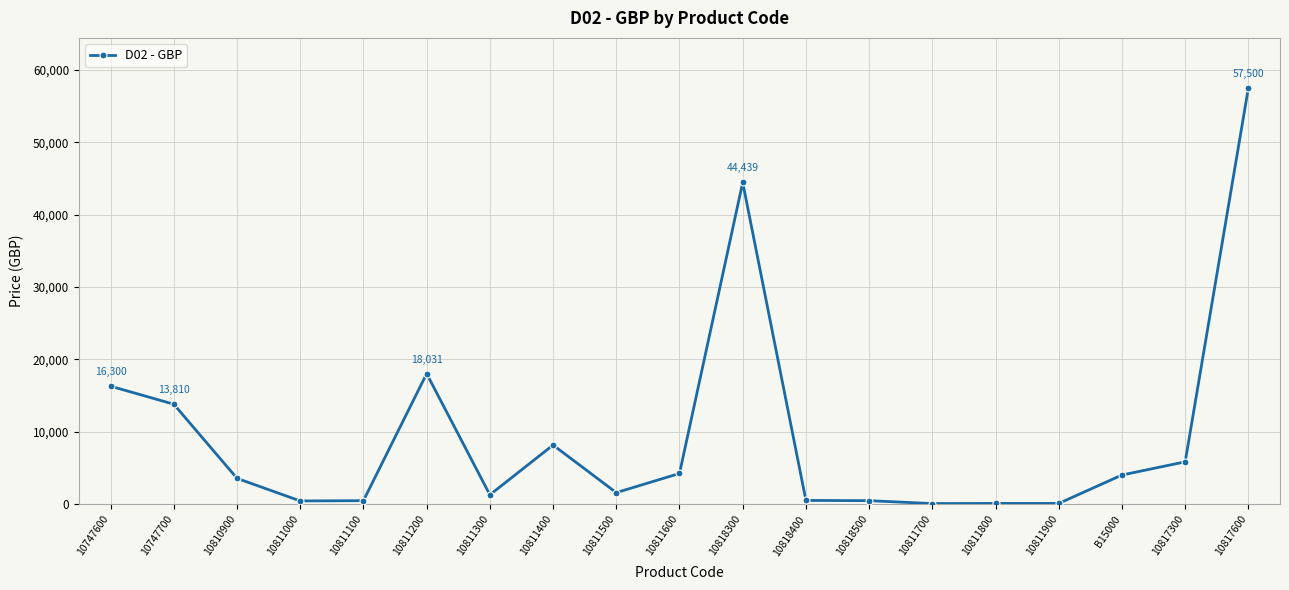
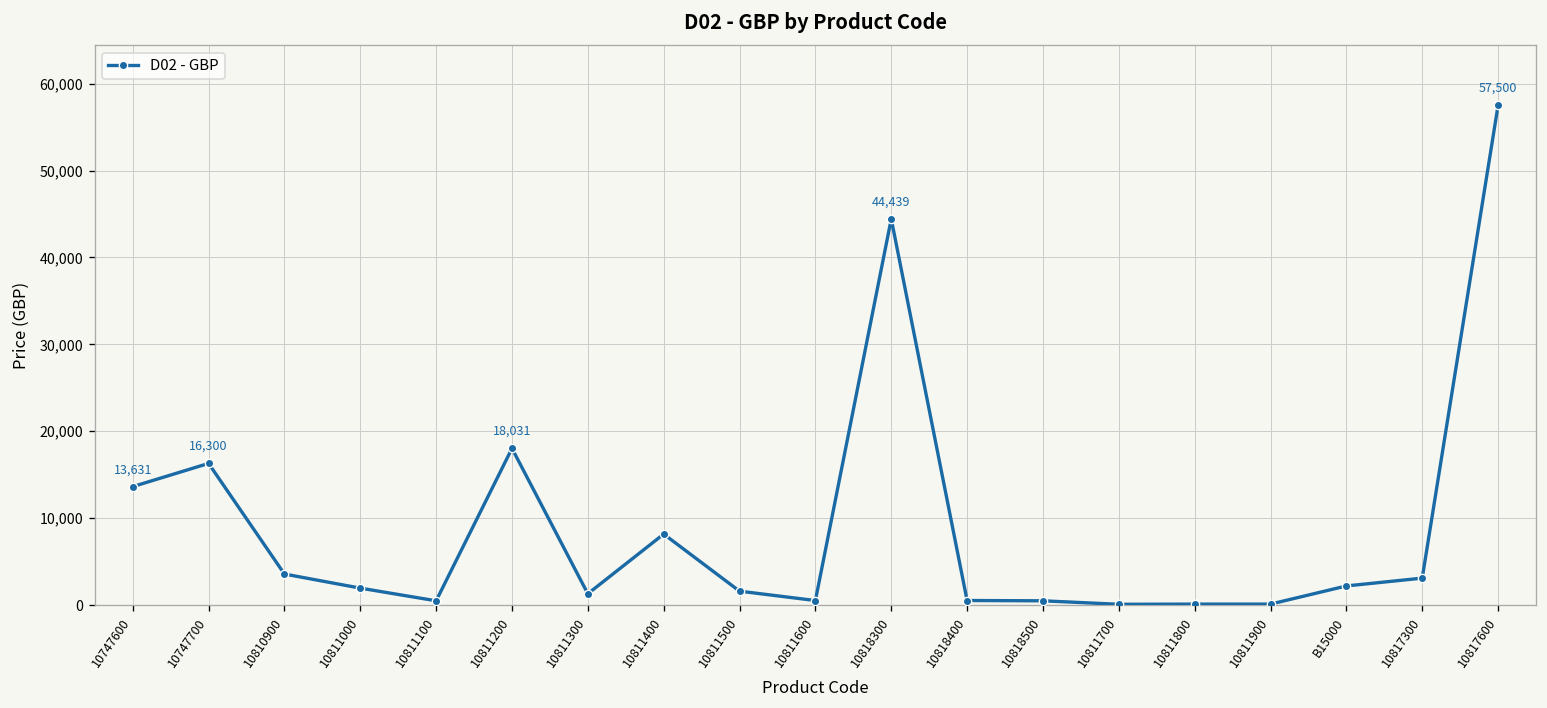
10747600: 16,300 -> 13,631
10747700: 13,810 -> 16,300
10811000: 0 -> 2,000
10811600: 4,000 -> 1,000
B15000: 4,000 -> 2,000
10817300: 6,000 -> 3,000
